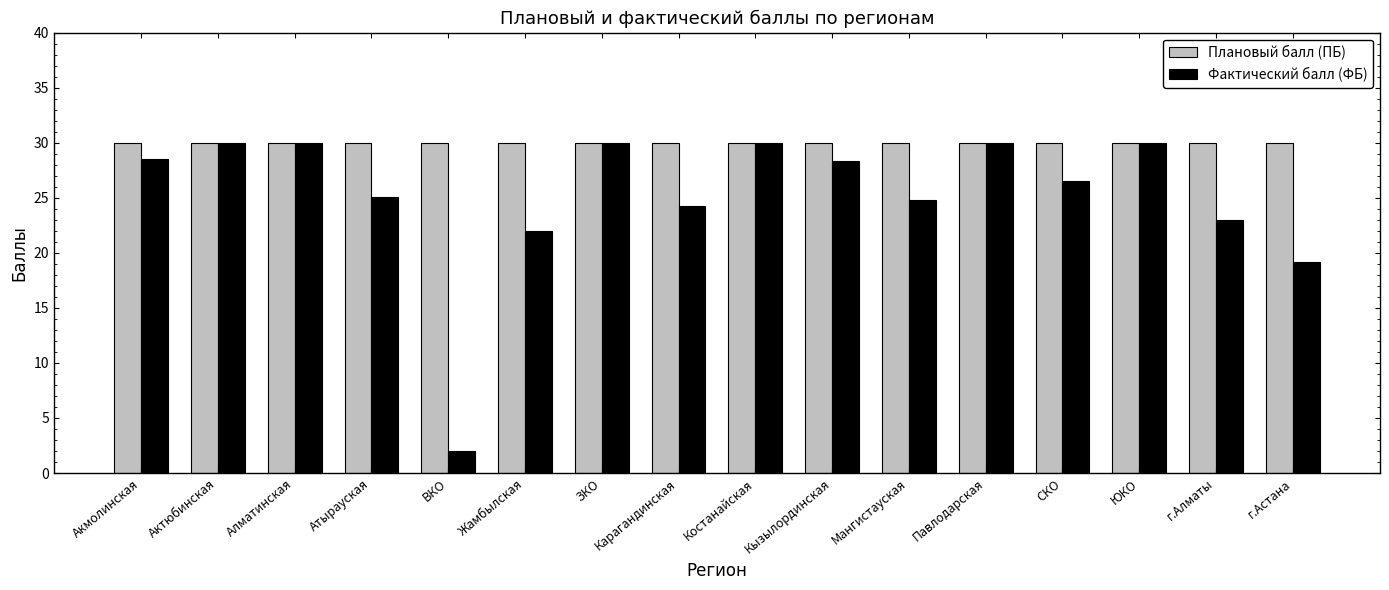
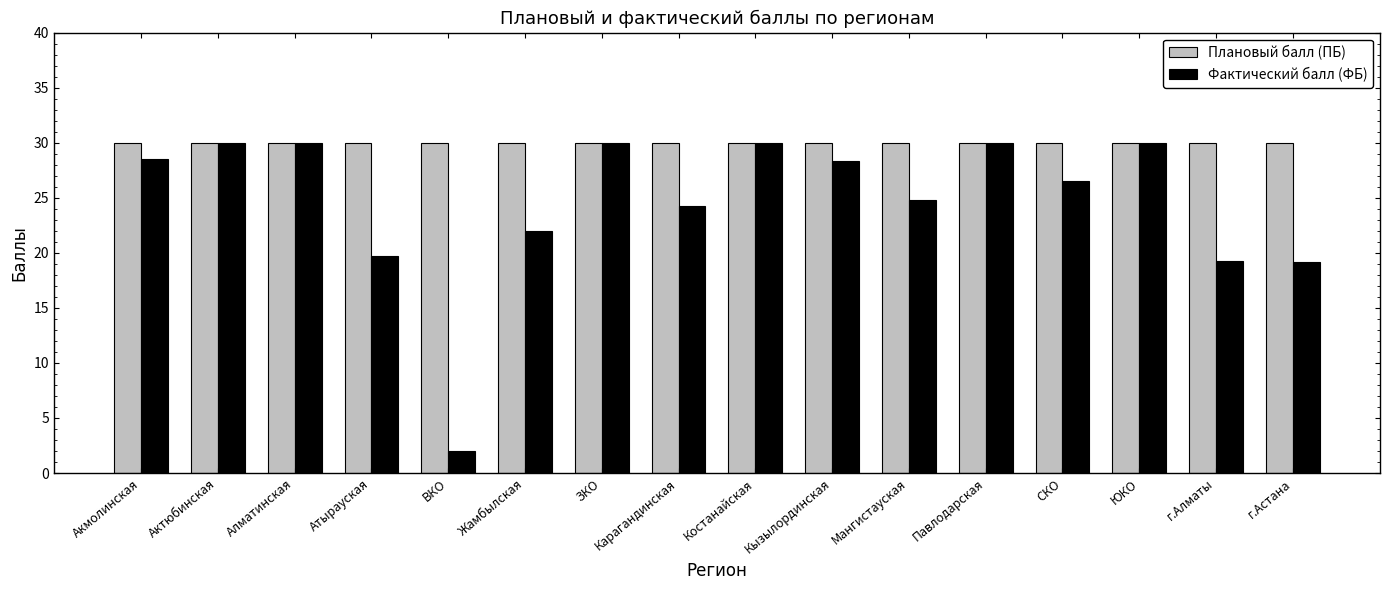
Фактический балл (ФБ), Атырауская: 25.0 -> 19.7
Фактический балл (ФБ), г.Алматы: 22.9 -> 19.2
